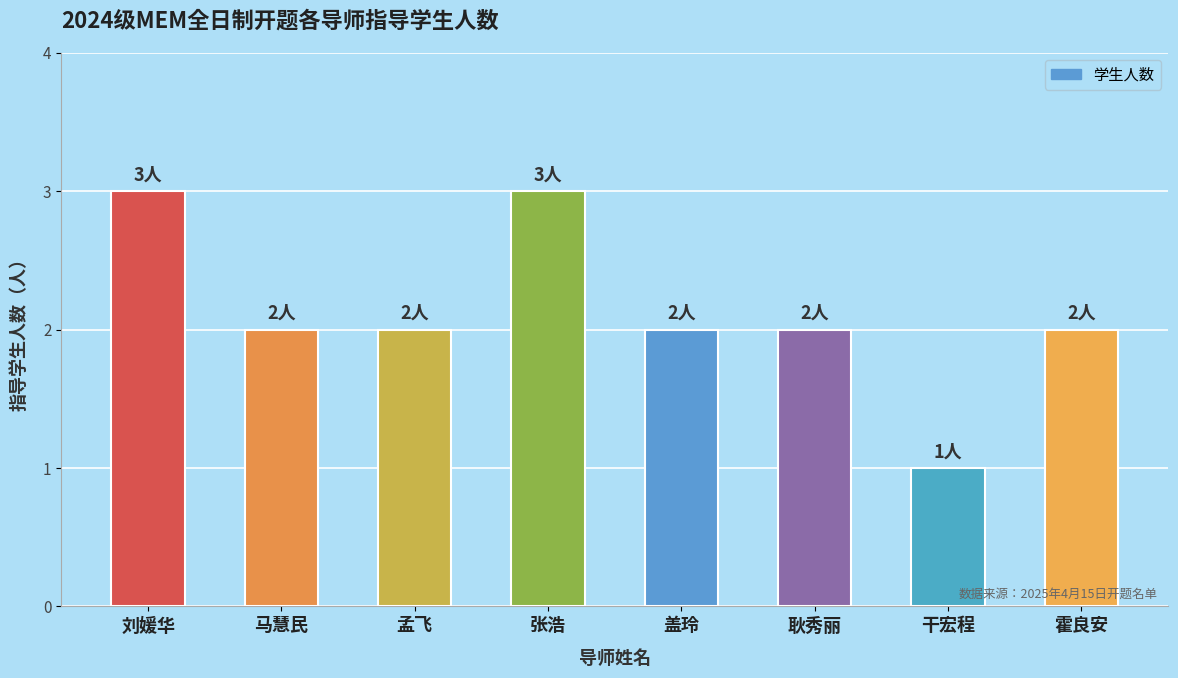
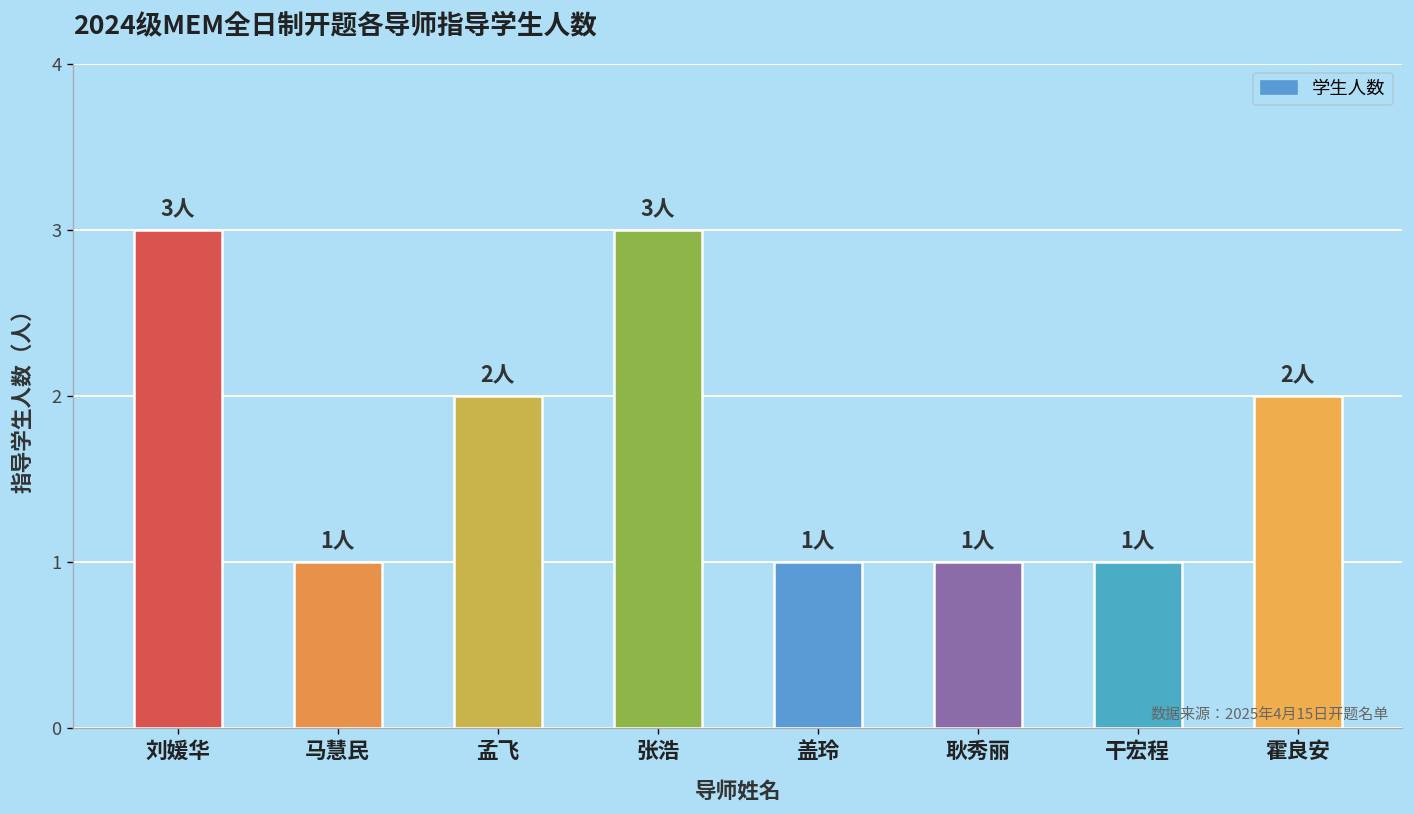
马慧民: 2人 -> 1人
盖玲: 2人 -> 1人
耿秀丽: 2人 -> 1人
